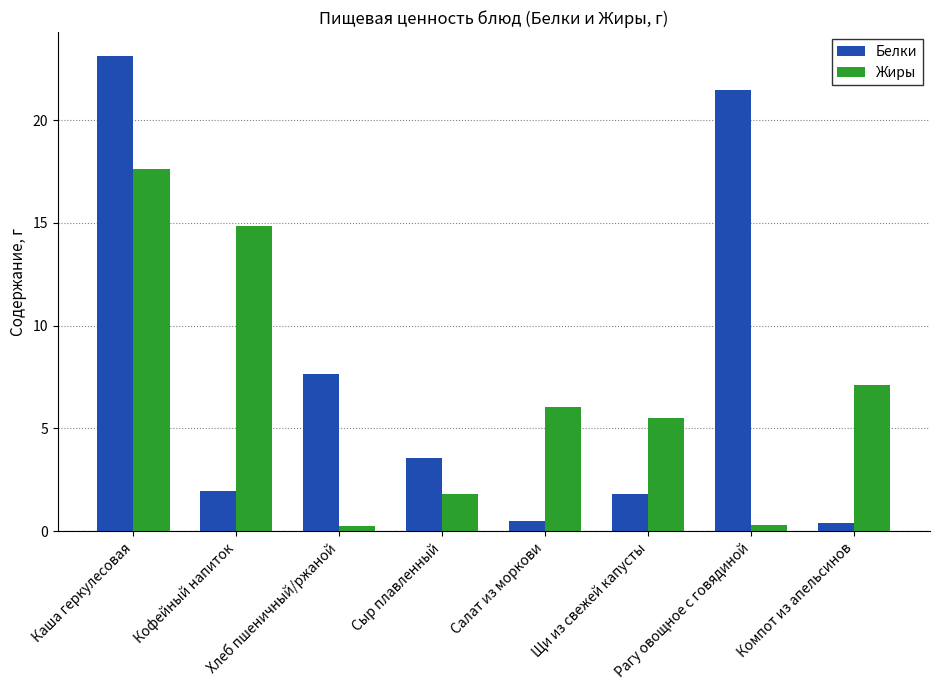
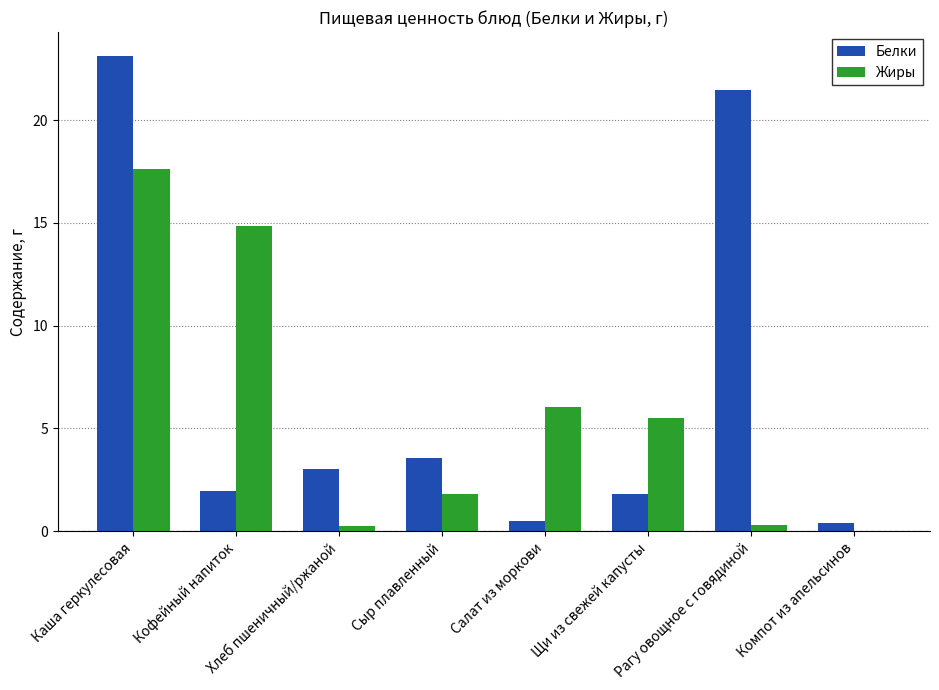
Белки, Хлеб пшеничный/ржаной: 7.7 -> 3.0
Жиры, Компот из апельсинов: 7.1 -> 0.0
